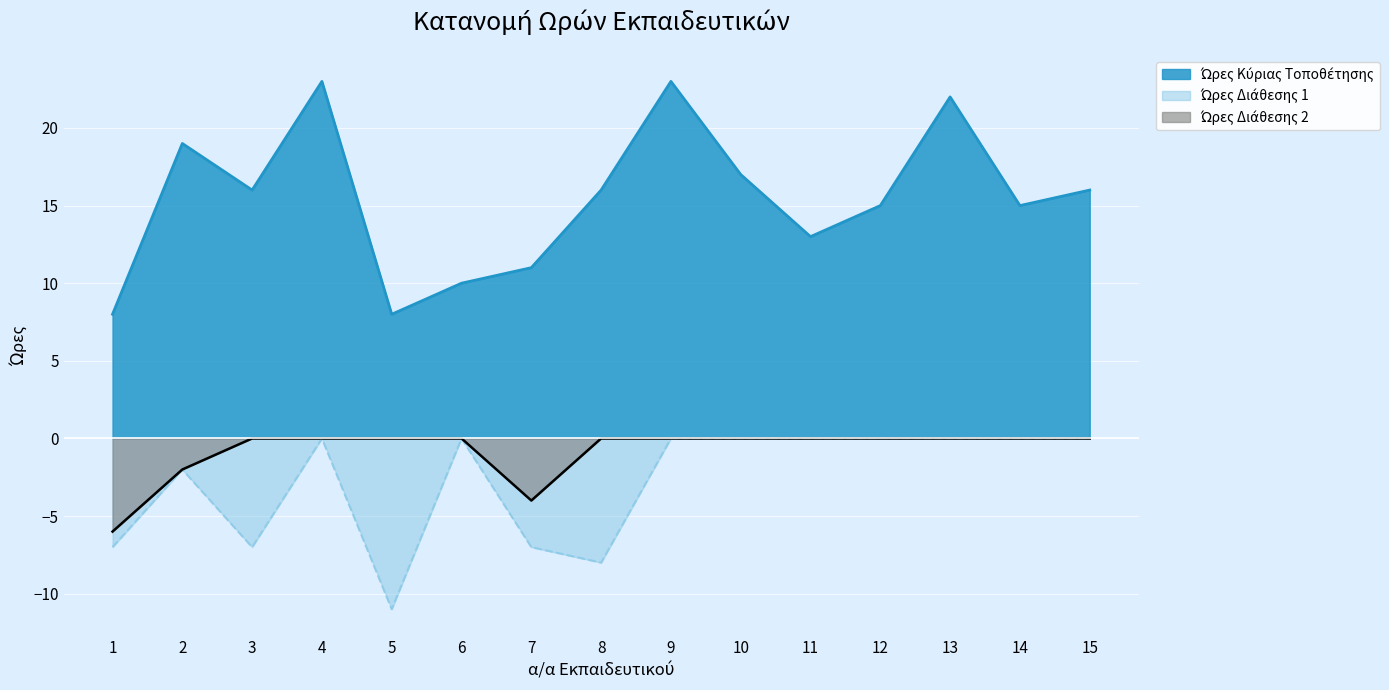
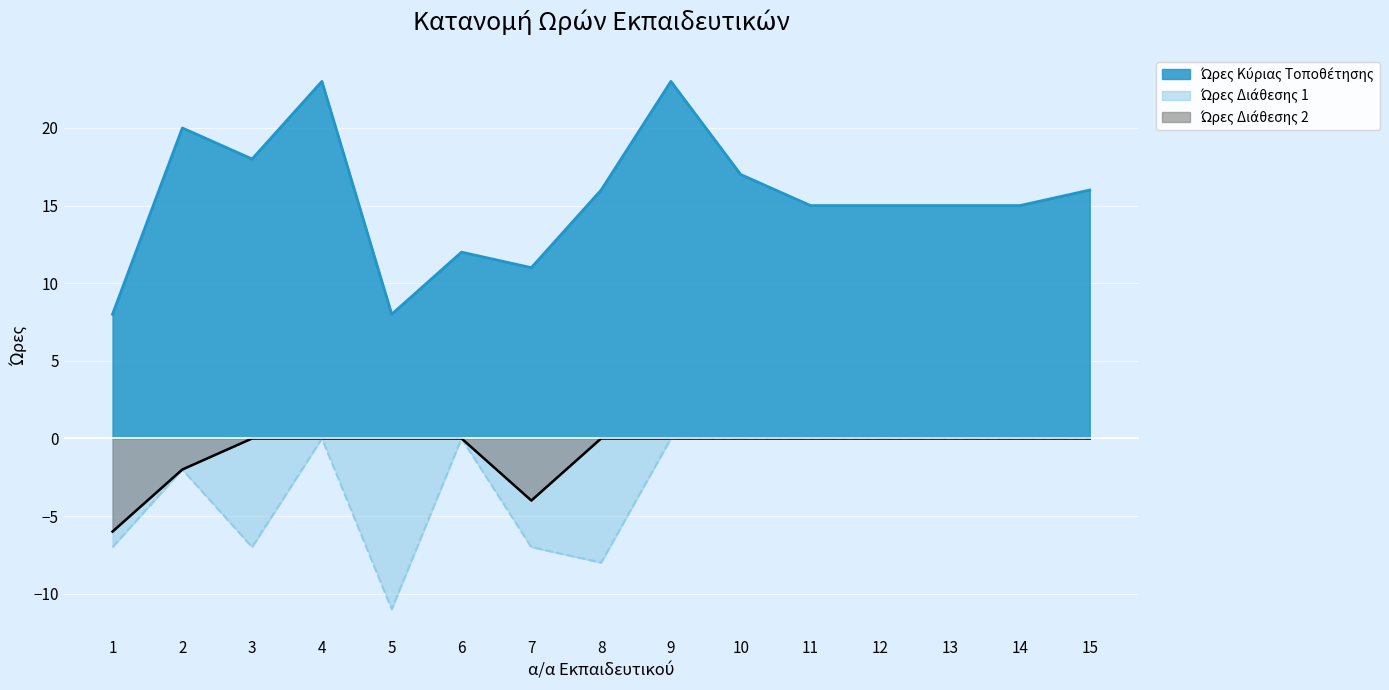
Ώρες Κύριας Τοποθέτησης, 2: 19 -> 20
Ώρες Κύριας Τοποθέτησης, 3: 16 -> 18
Ώρες Κύριας Τοποθέτησης, 6: 10 -> 12
Ώρες Κύριας Τοποθέτησης, 11: 13 -> 15
Ώρες Κύριας Τοποθέτησης, 13: 22 -> 15
